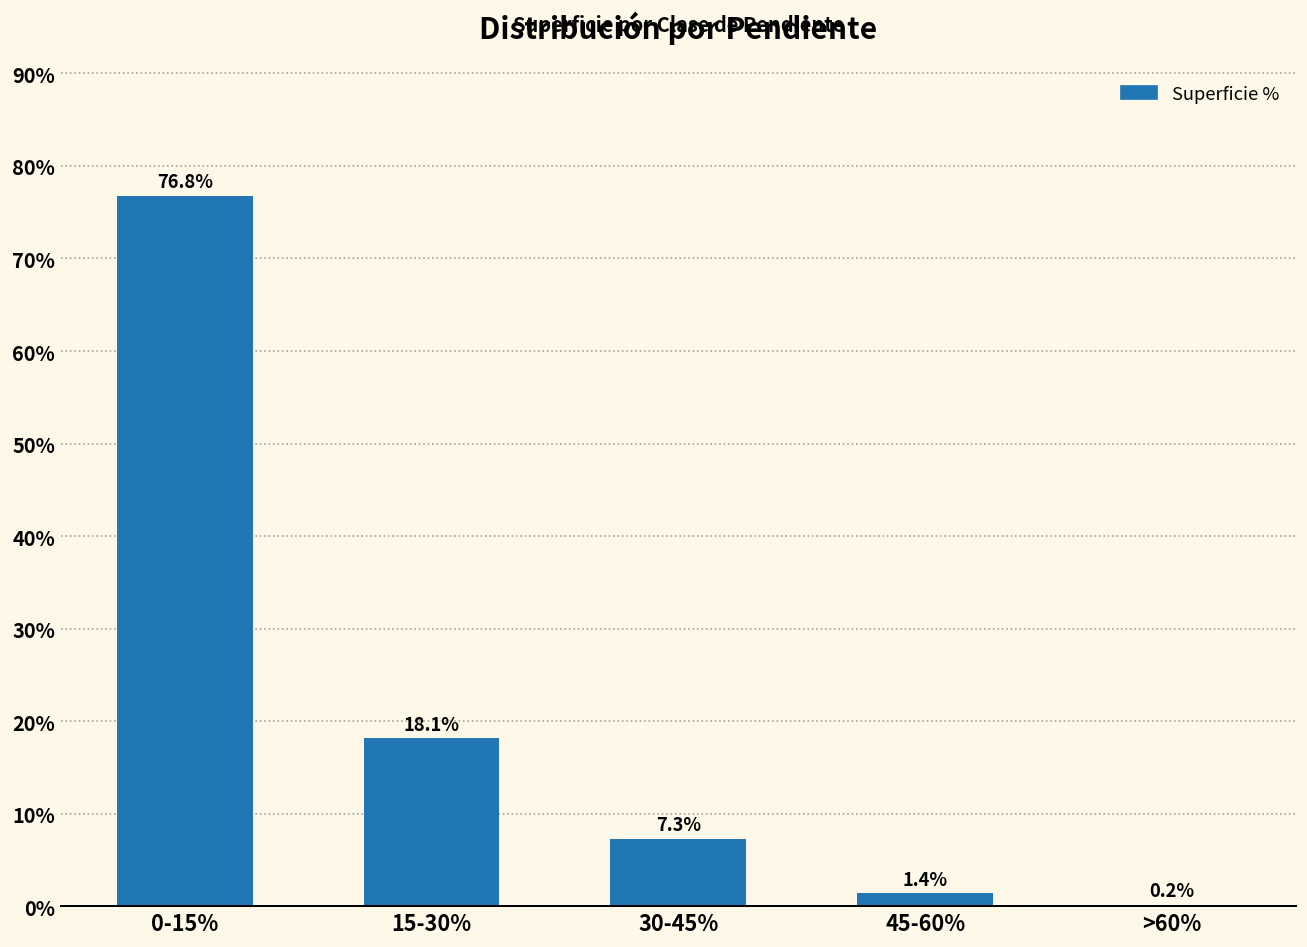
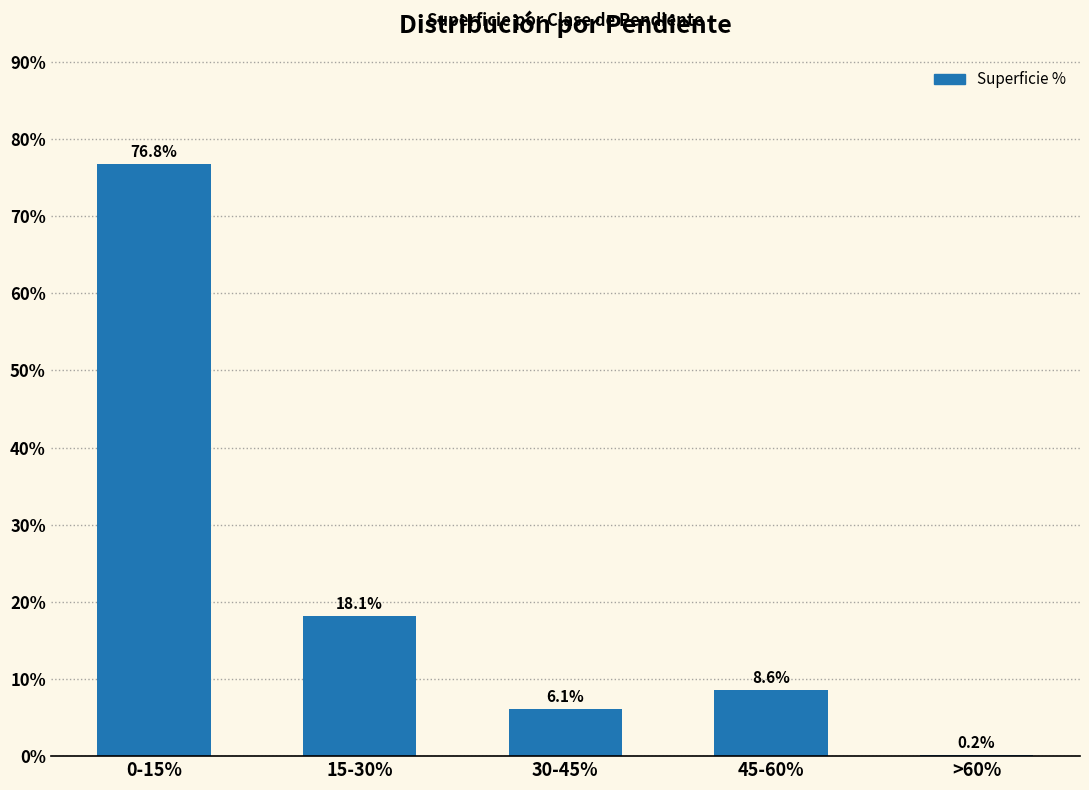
30-45%: 7.3% -> 6.1%
45-60%: 1.4% -> 8.6%
